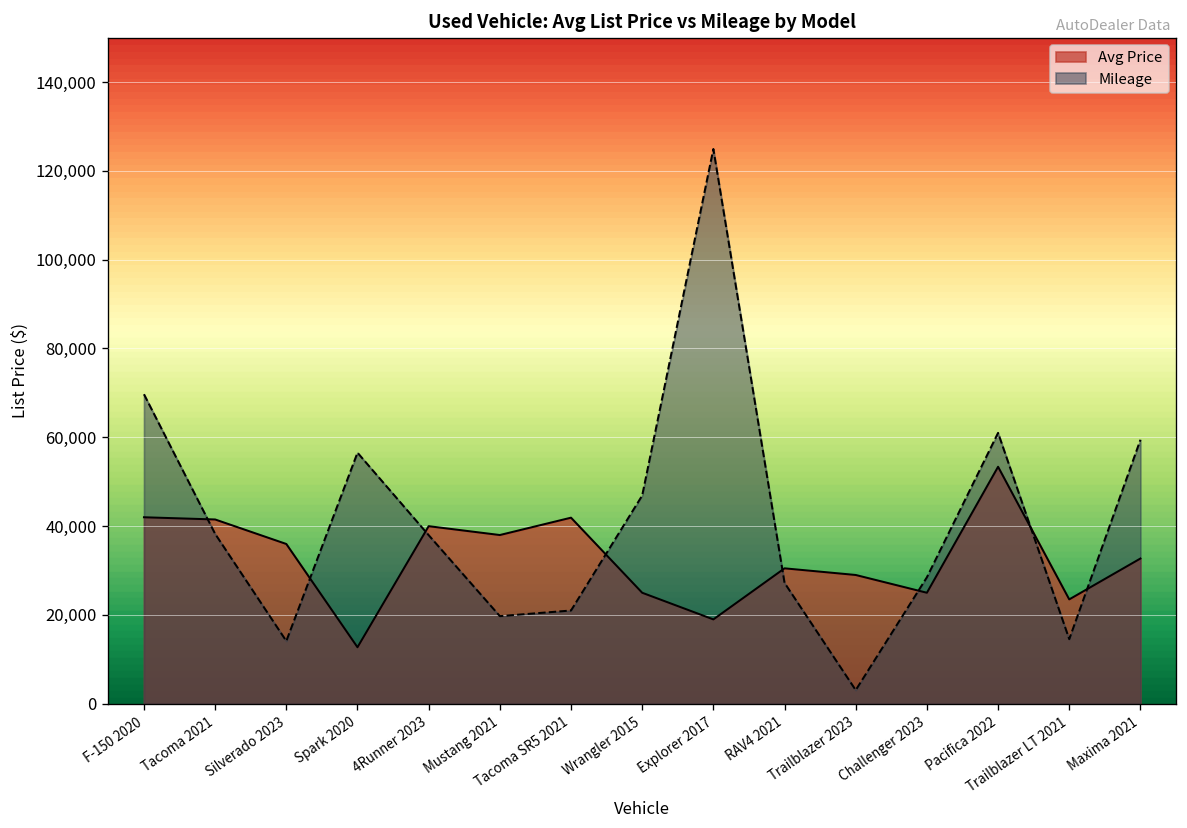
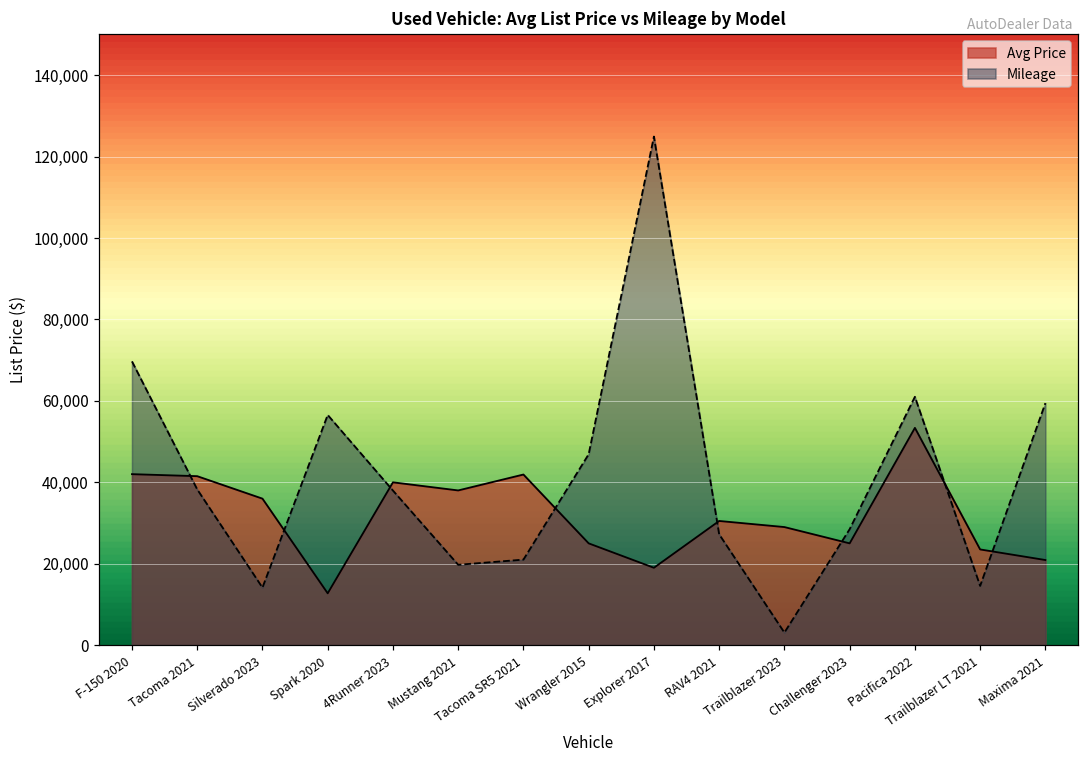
Avg Price, Maxima 2021: 33,000 -> 21,000
